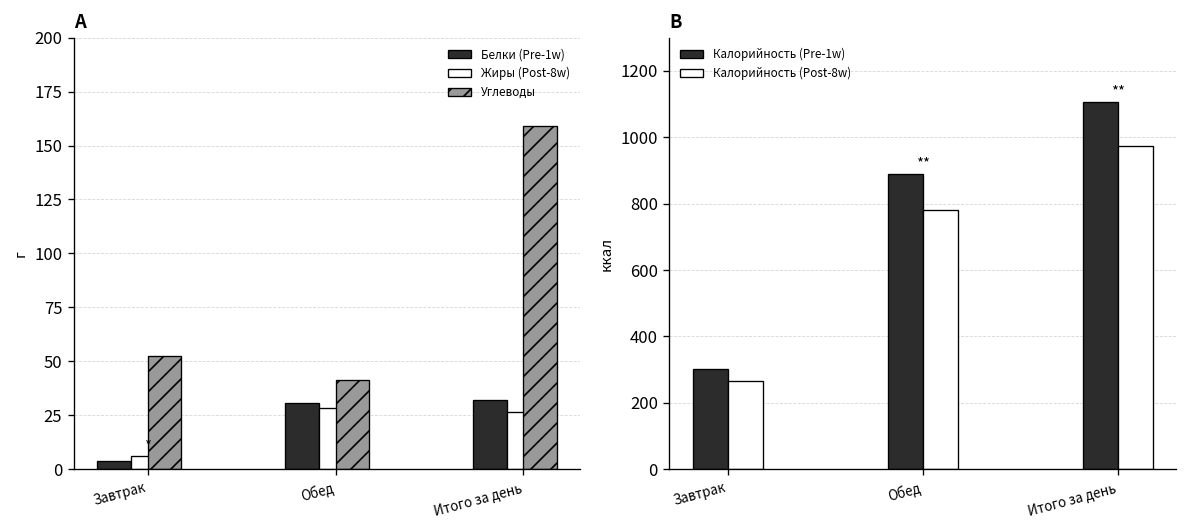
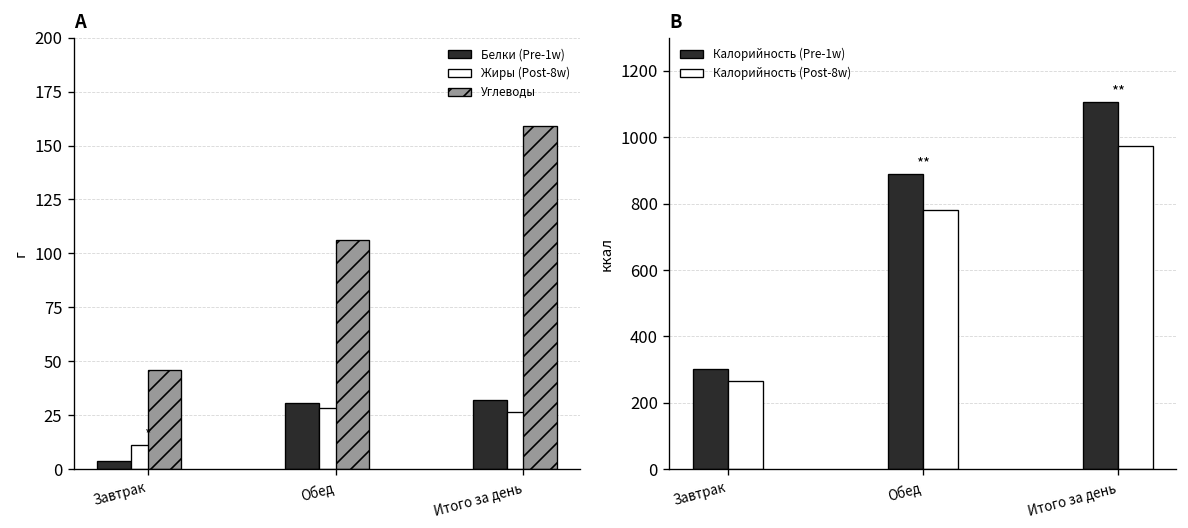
A, Жиры (Post-8w), Завтрак: 6 -> 11
A, Углеводы, Завтрак: 53 -> 46
A, Углеводы, Обед: 41 -> 106
